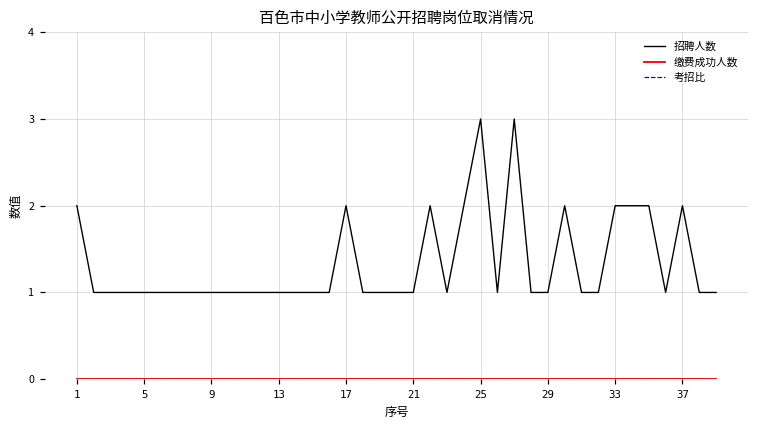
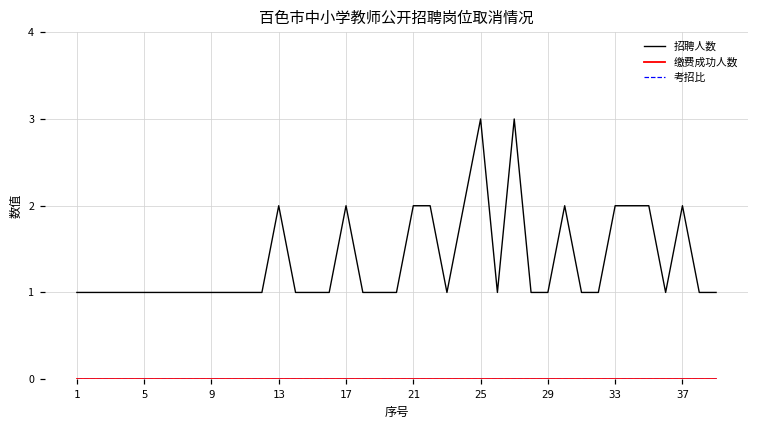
招聘人数, 1: 2 -> 1
招聘人数, 13: 1 -> 2
招聘人数, 21: 1 -> 2
